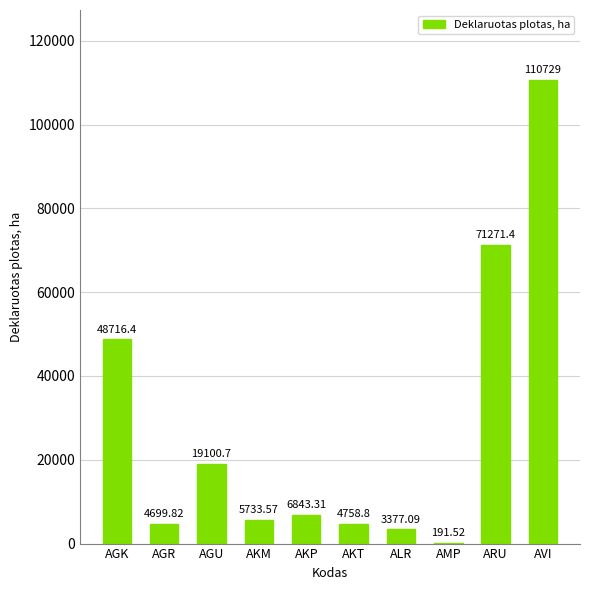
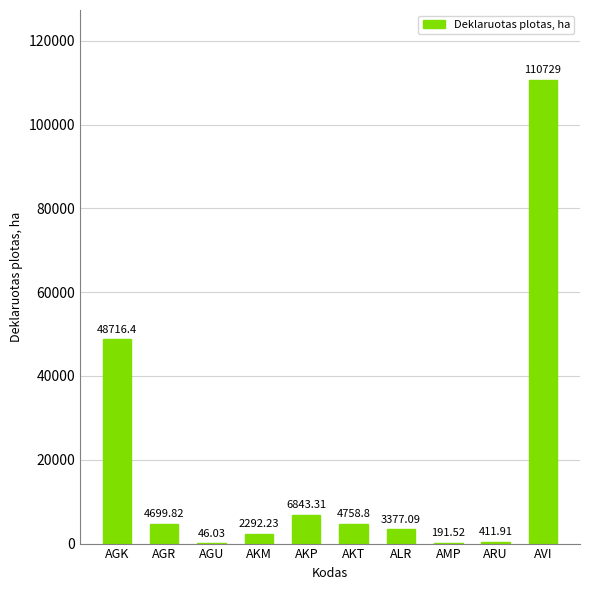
AGU: 19100.7 -> 46.03
AKM: 5733.57 -> 2292.23
ARU: 71271.4 -> 411.91
